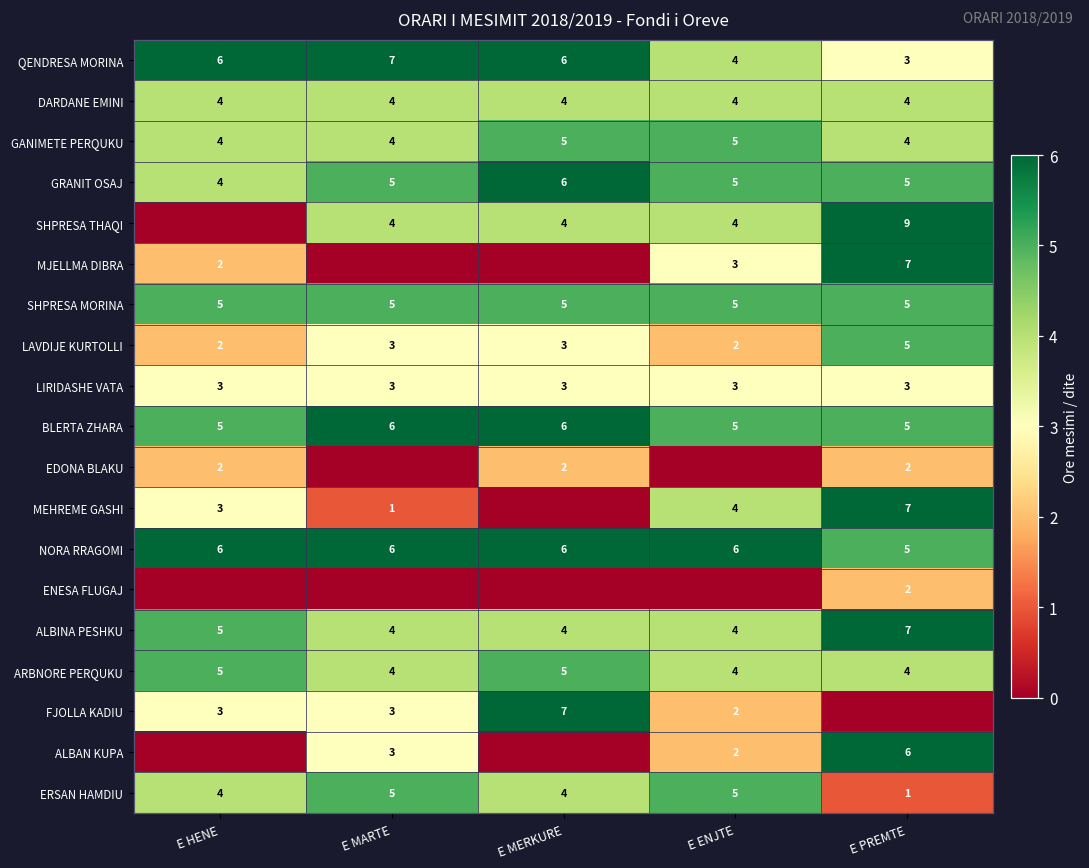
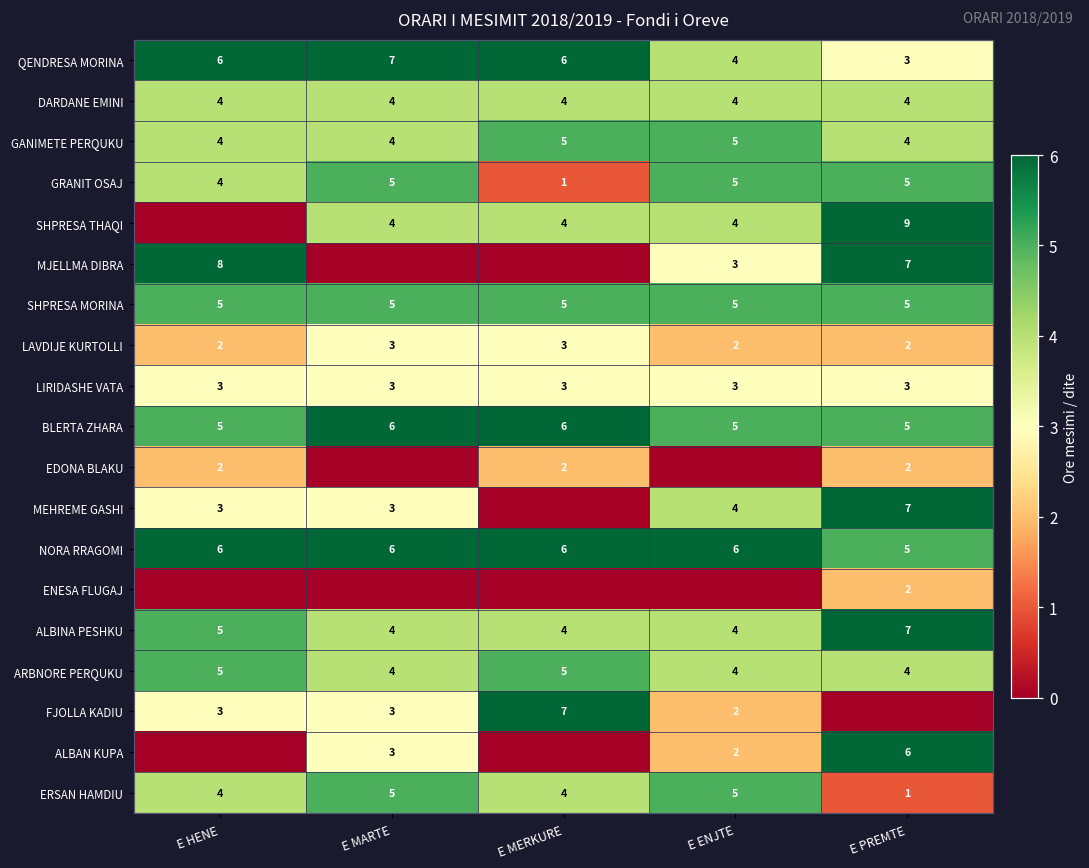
GRANIT OSAJ, E MERKURE: 6 -> 1
MJELLMA DIBRA, E HENE: 2 -> 8
LAVDIJE KURTOLLI, E PREMTE: 5 -> 2
MEHREME GASHI, E MARTE: 1 -> 3
